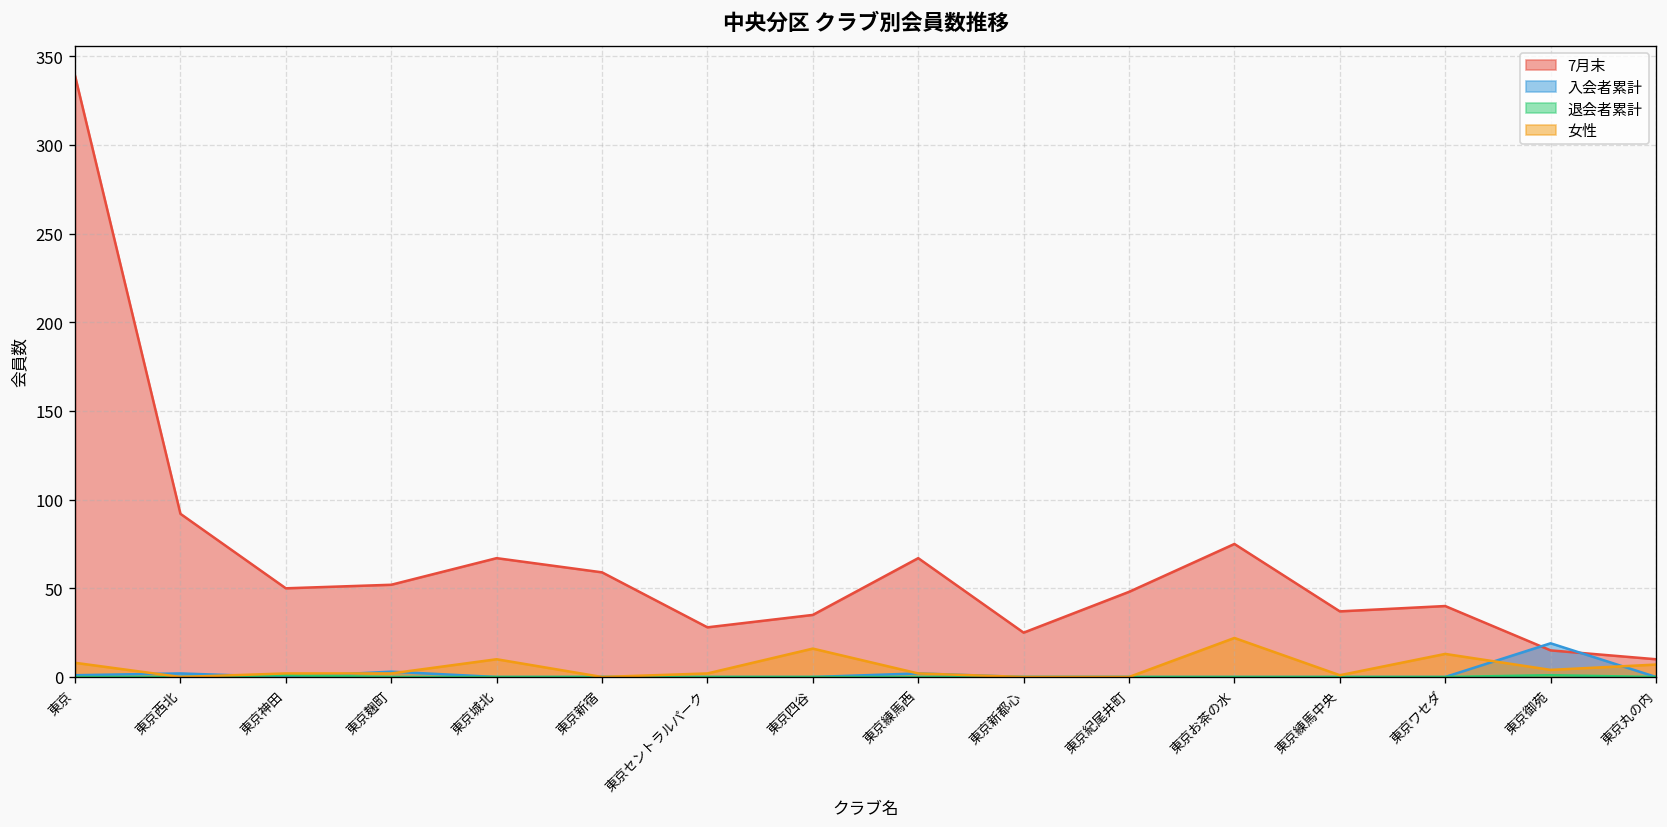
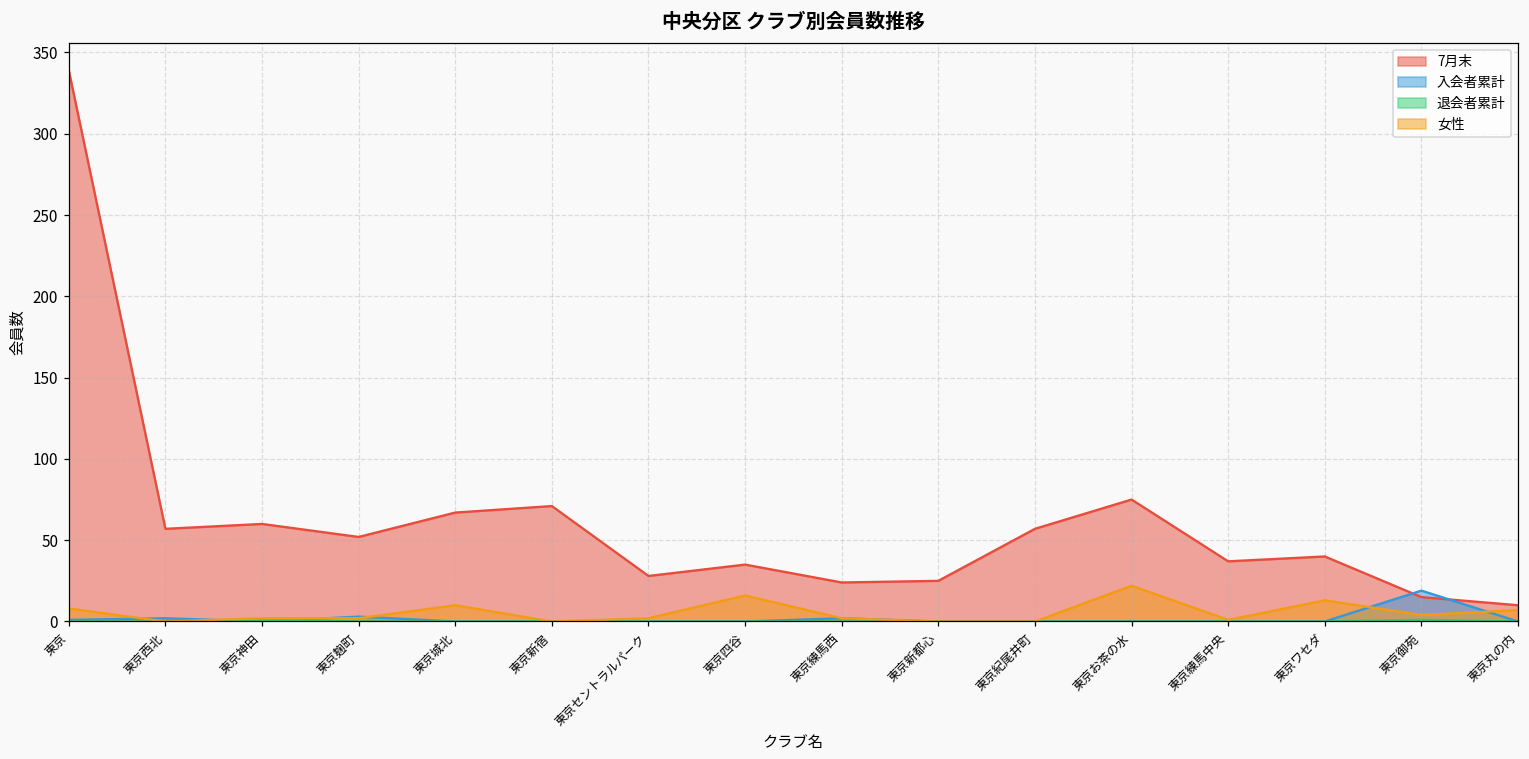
7月末, 東京西北: 92 -> 57
7月末, 東京神田: 50 -> 60
7月末, 東京新宿: 59 -> 71
7月末, 東京練馬西: 67 -> 24
7月末, 東京紀尾井町: 48 -> 57
